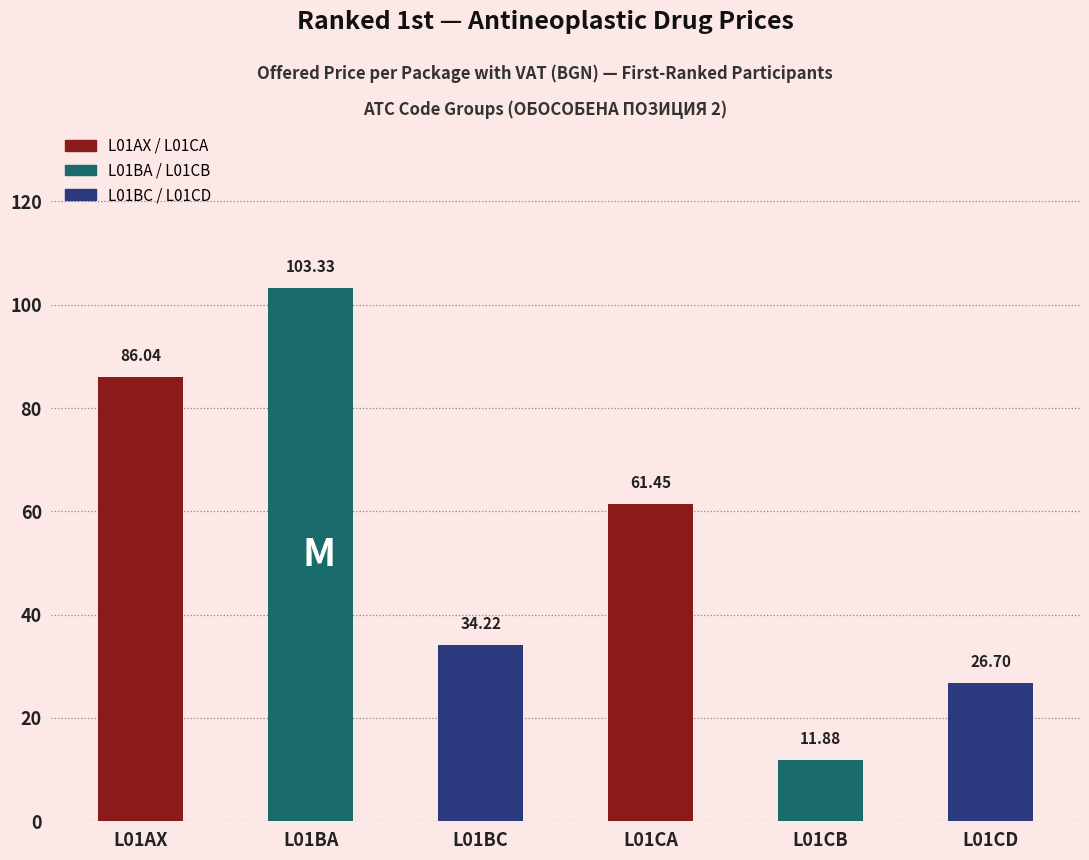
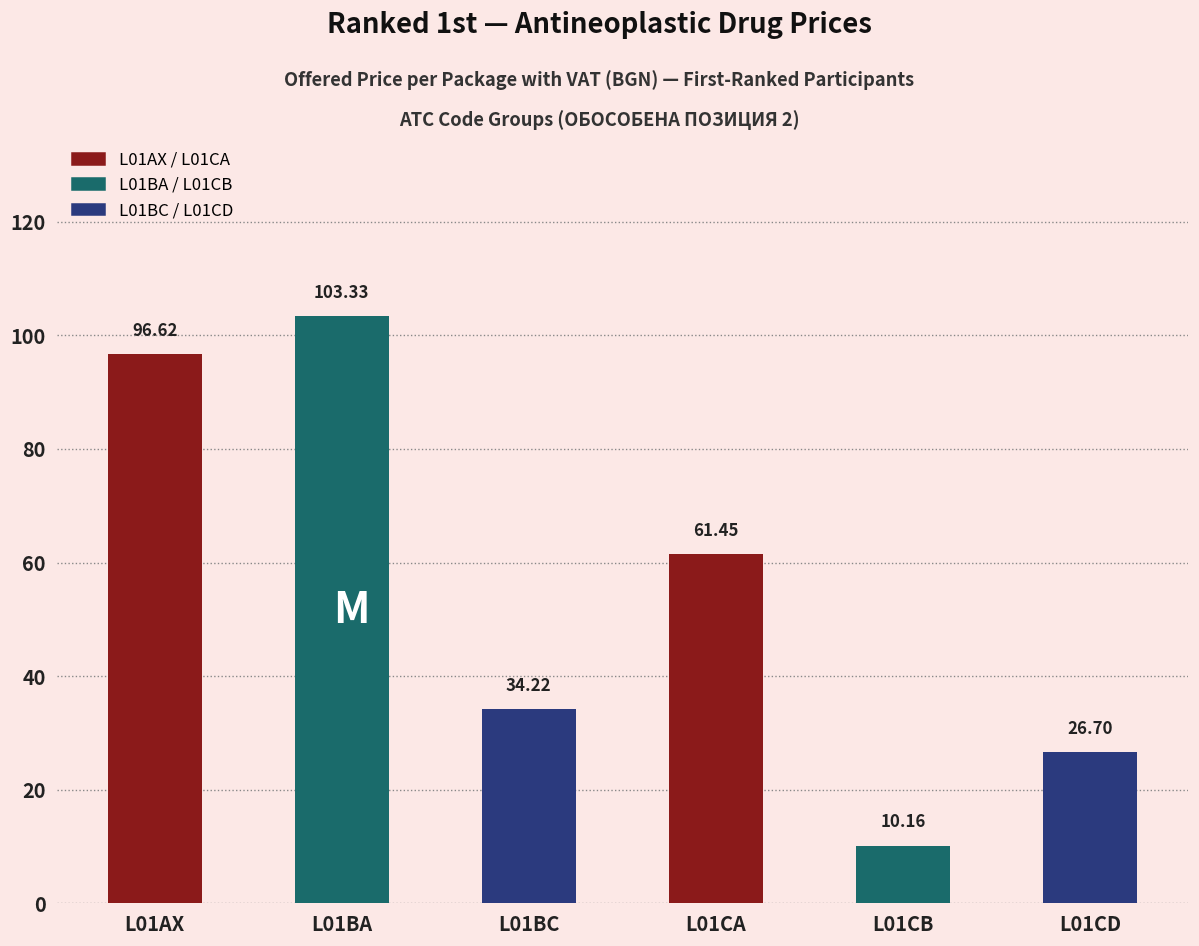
L01AX: 86.04 -> 96.62
L01CB: 11.88 -> 10.16
